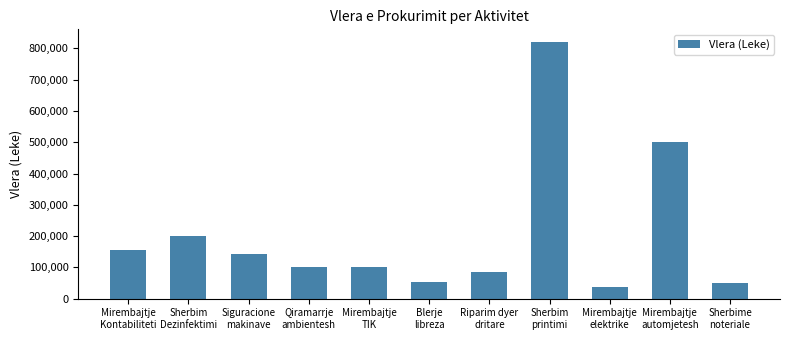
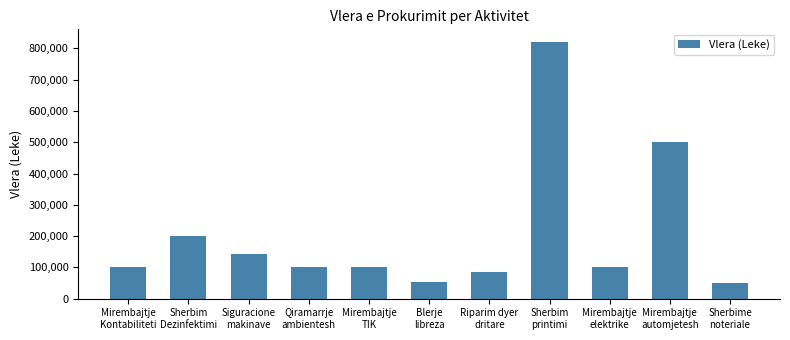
Mirembajtje Kontabiliteti: 150,000 -> 100,000
Mirembajtje elektrike: 40,000 -> 100,000
